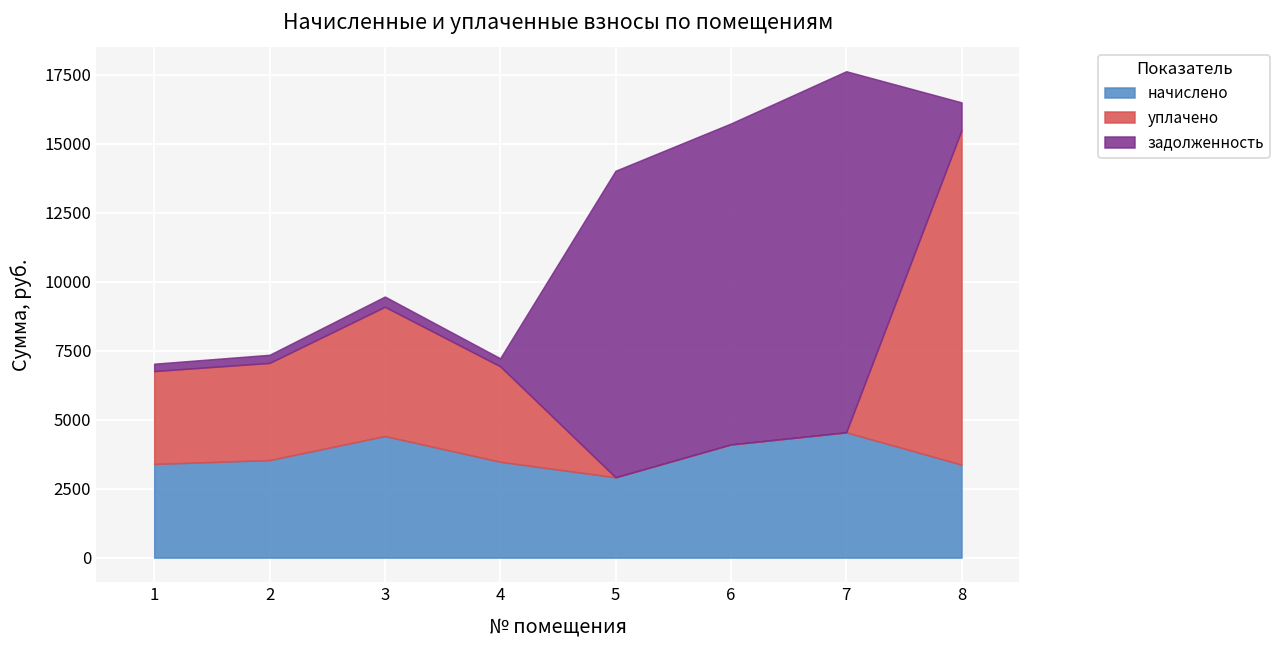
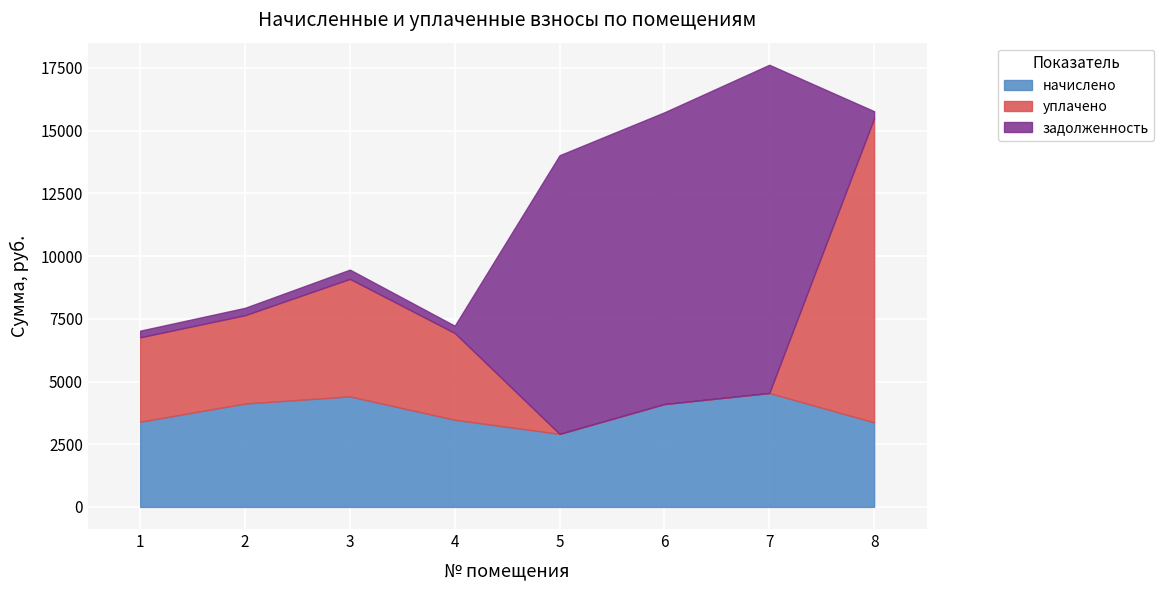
начислено, 2: 3500 -> 4100
задолженность, 8: 1000 -> 300
